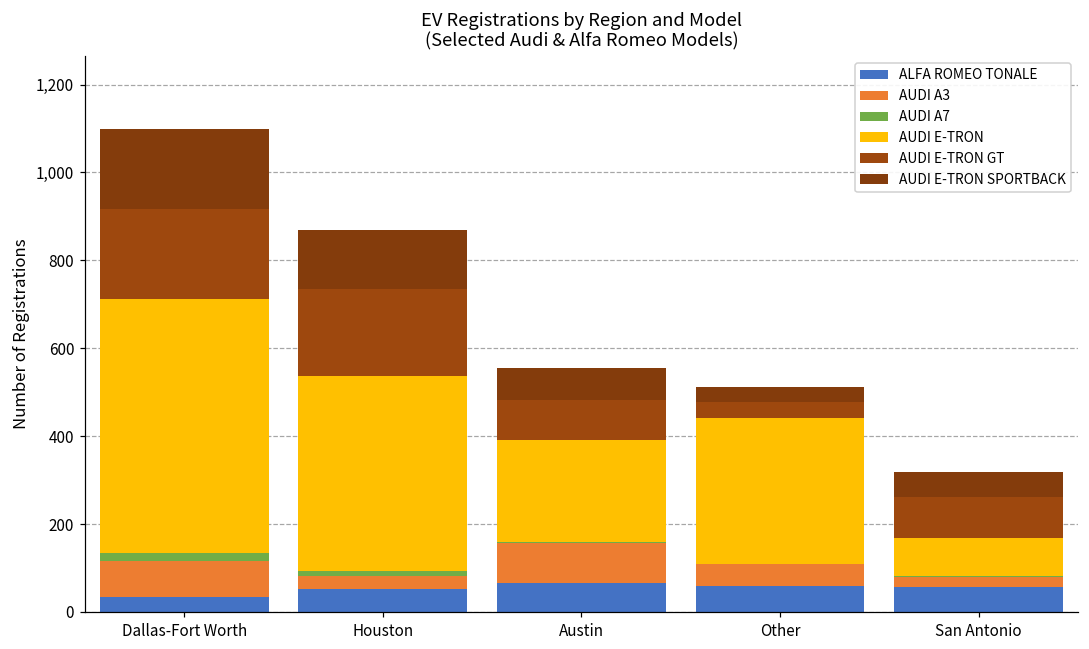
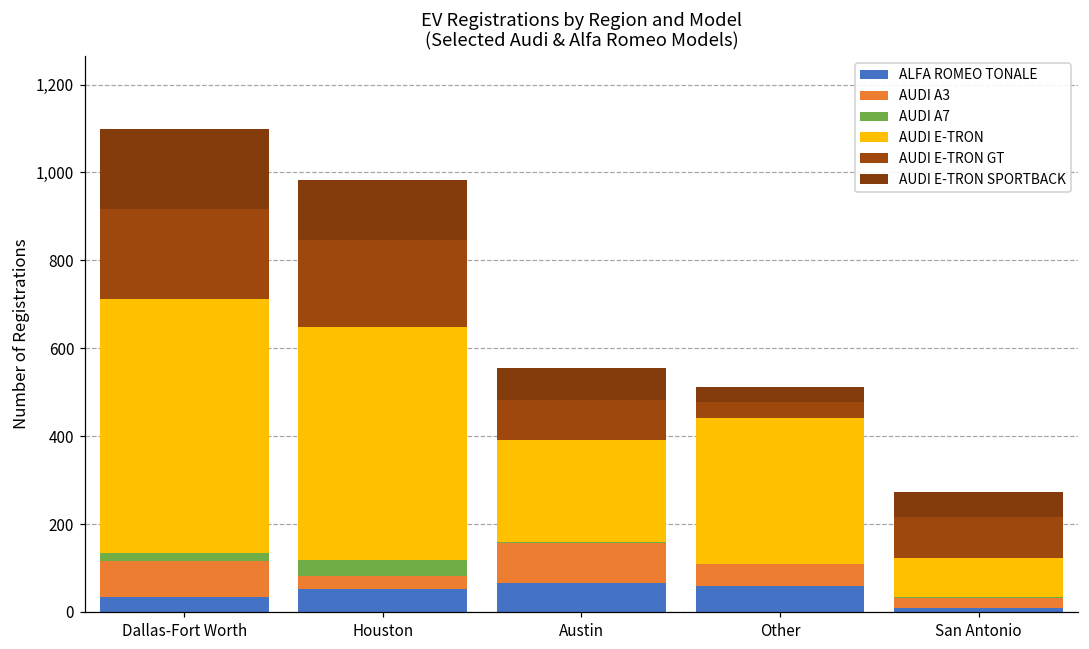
AUDI A7, Houston: 10 -> 40
AUDI E-TRON, Houston: 440 -> 530
ALFA ROMEO TONALE, San Antonio: 60 -> 10
